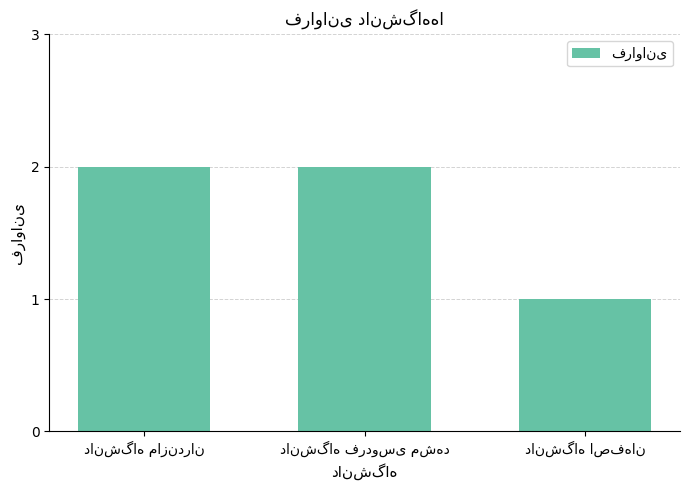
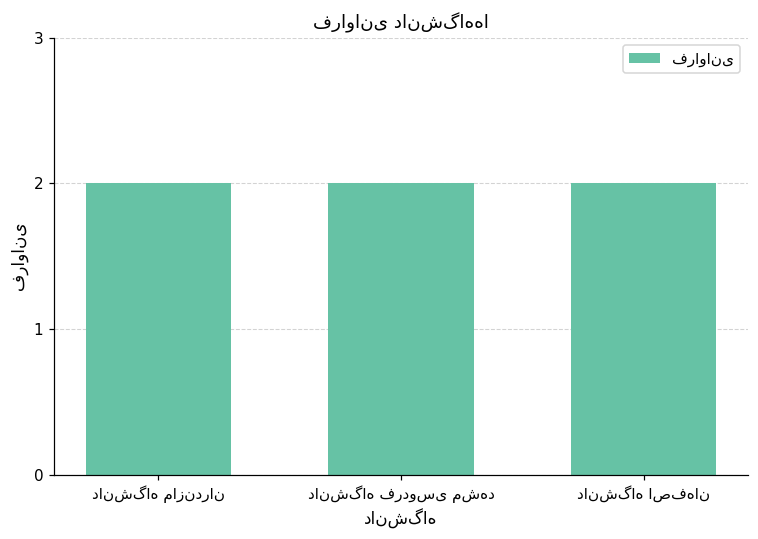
دانشگاه اصفهان: 1 -> 2
